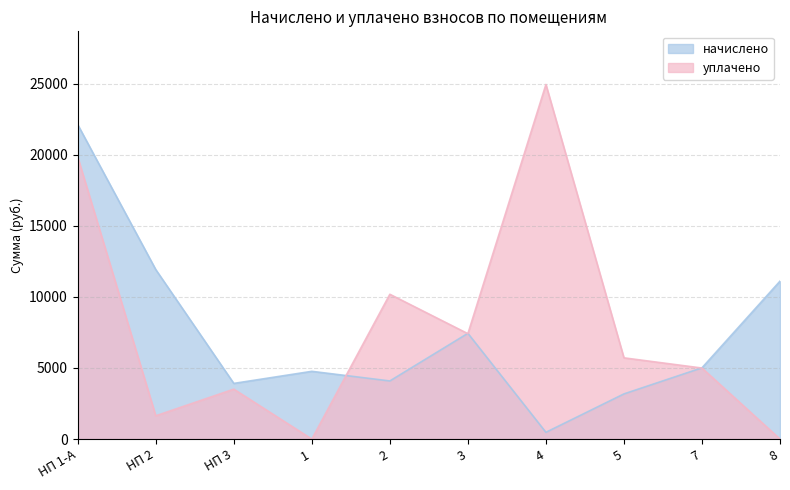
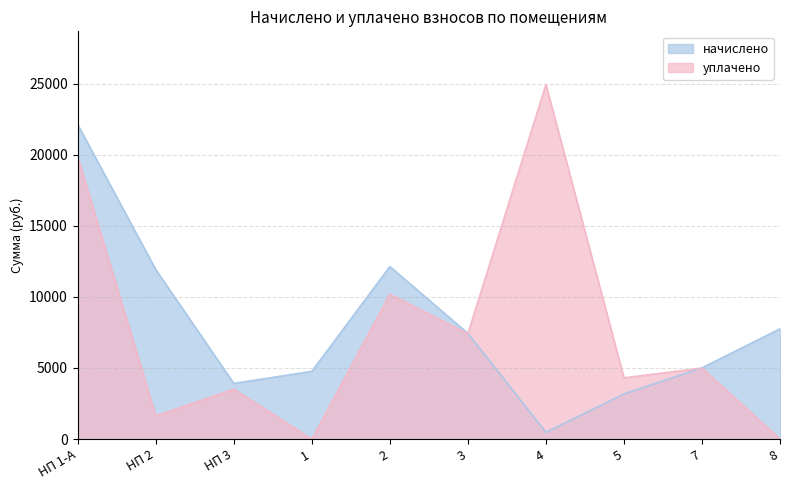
начислено, 2: 4100 -> 12100
уплачено, 5: 5700 -> 4300
начислено, 8: 11100 -> 7800
